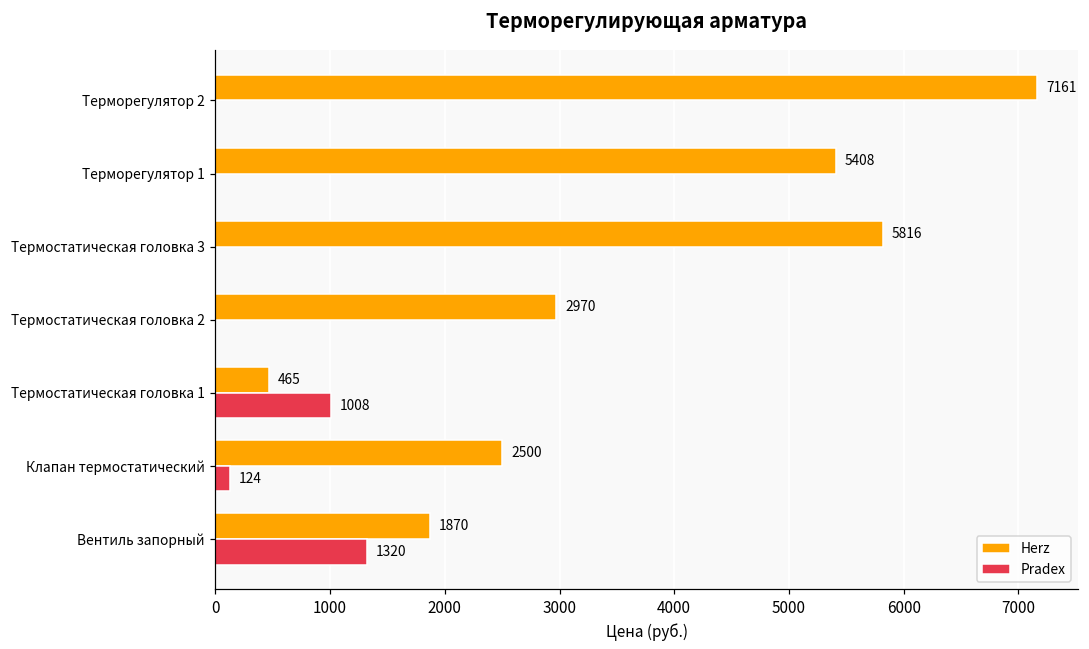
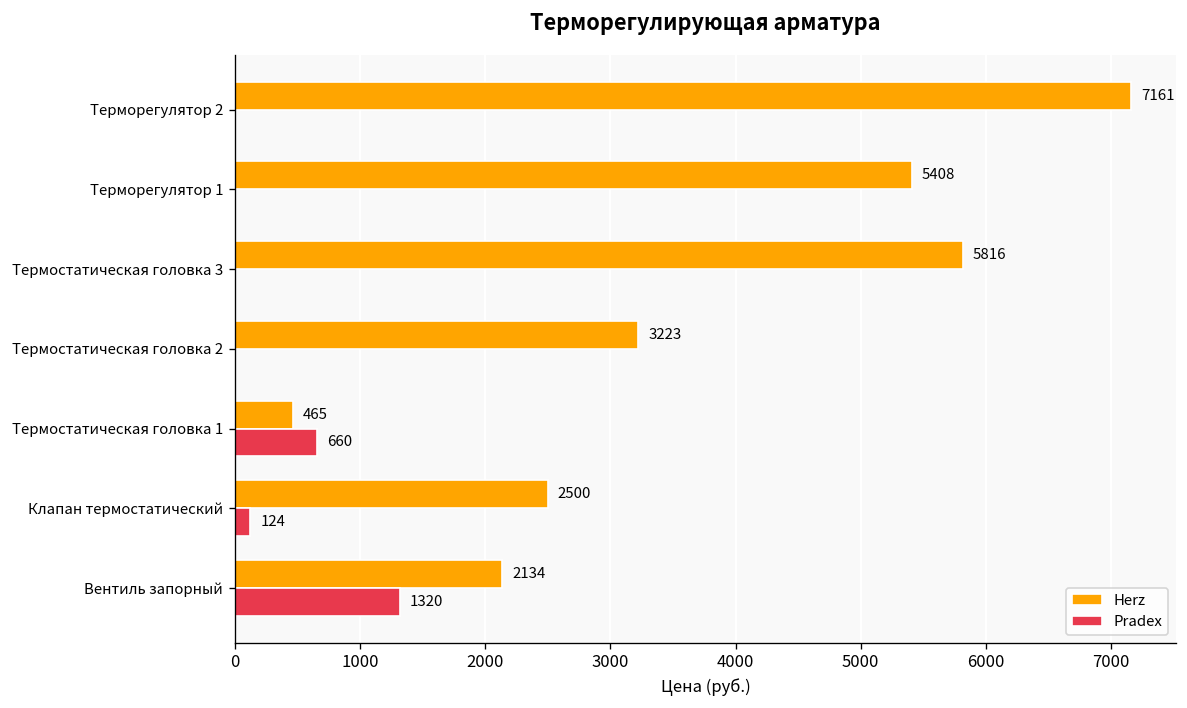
Herz, Термостатическая головка 2: 2970 -> 3223
Pradex, Термостатическая головка 1: 1008 -> 660
Herz, Вентиль запорный: 1870 -> 2134
